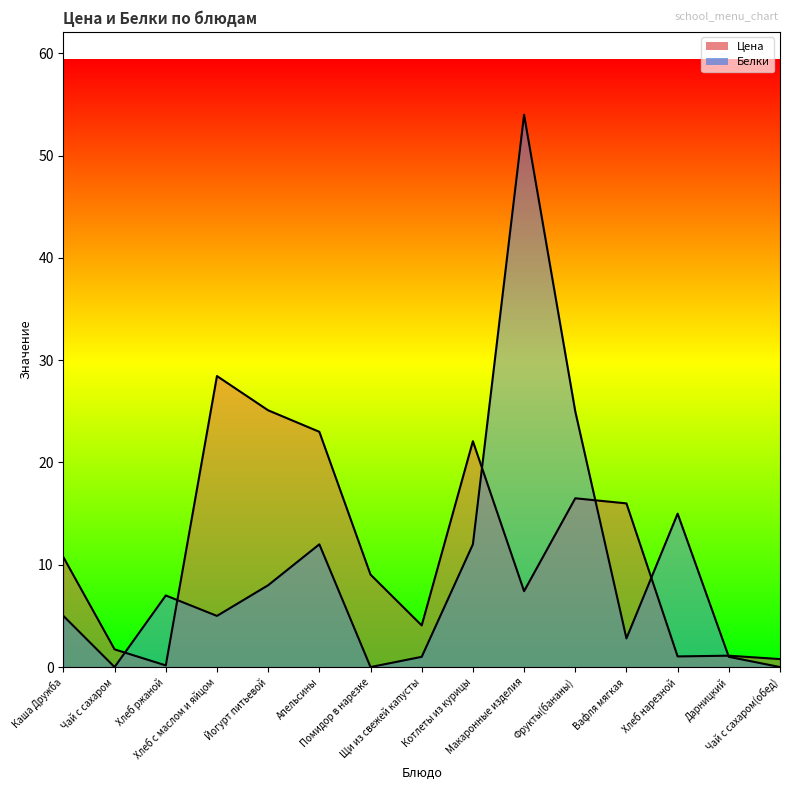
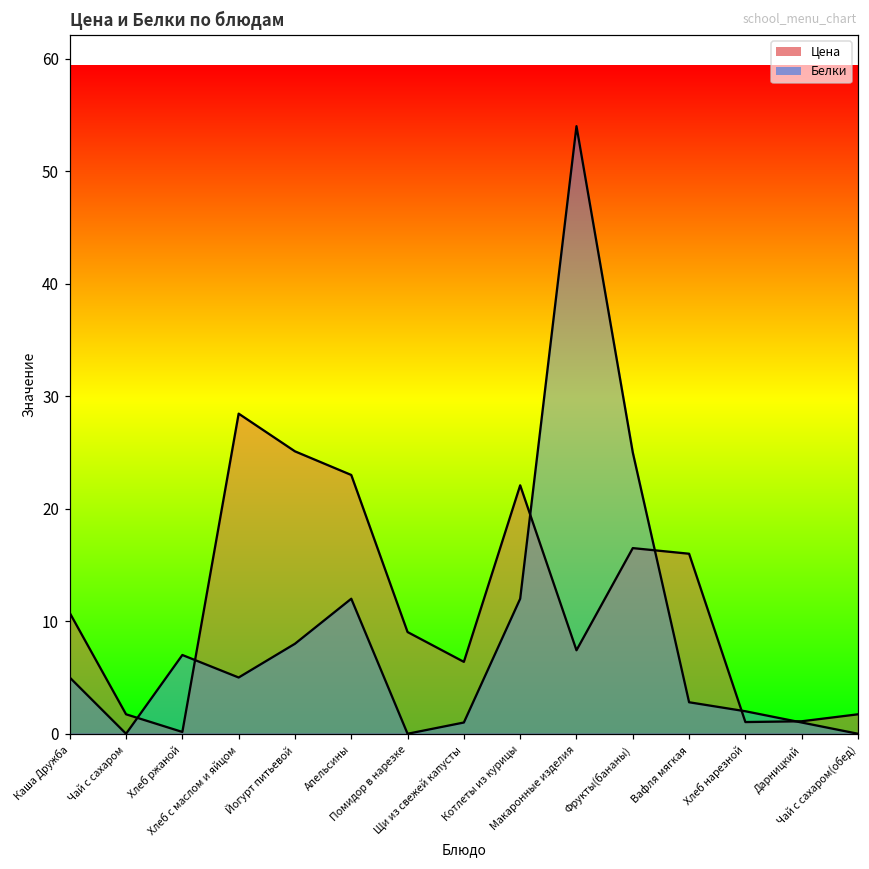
Цена, Щи из свежей капусты: 4.1 -> 6.4
Белки, Хлеб нарезной: 15 -> 2
Цена, Чай с сахаром(обед): 0.8 -> 1.7
